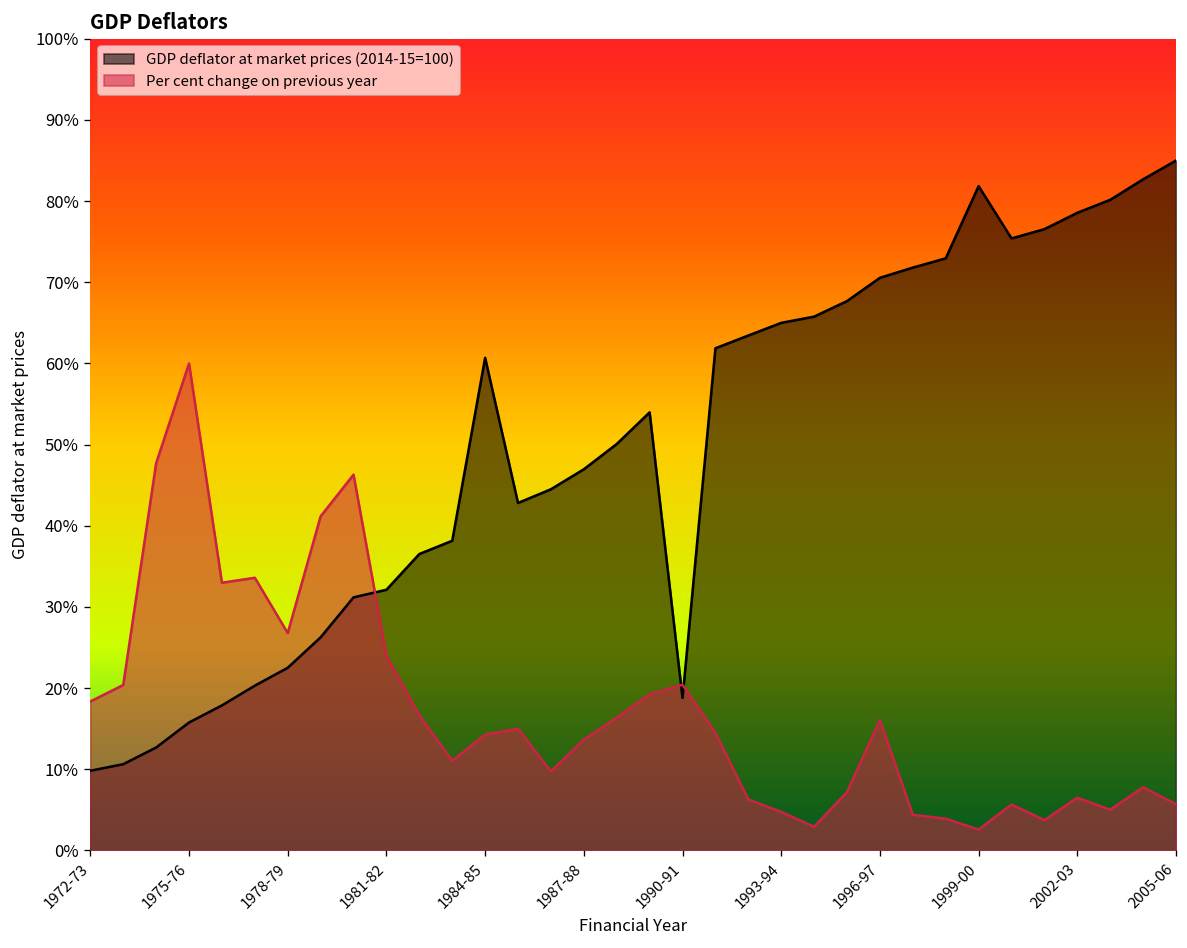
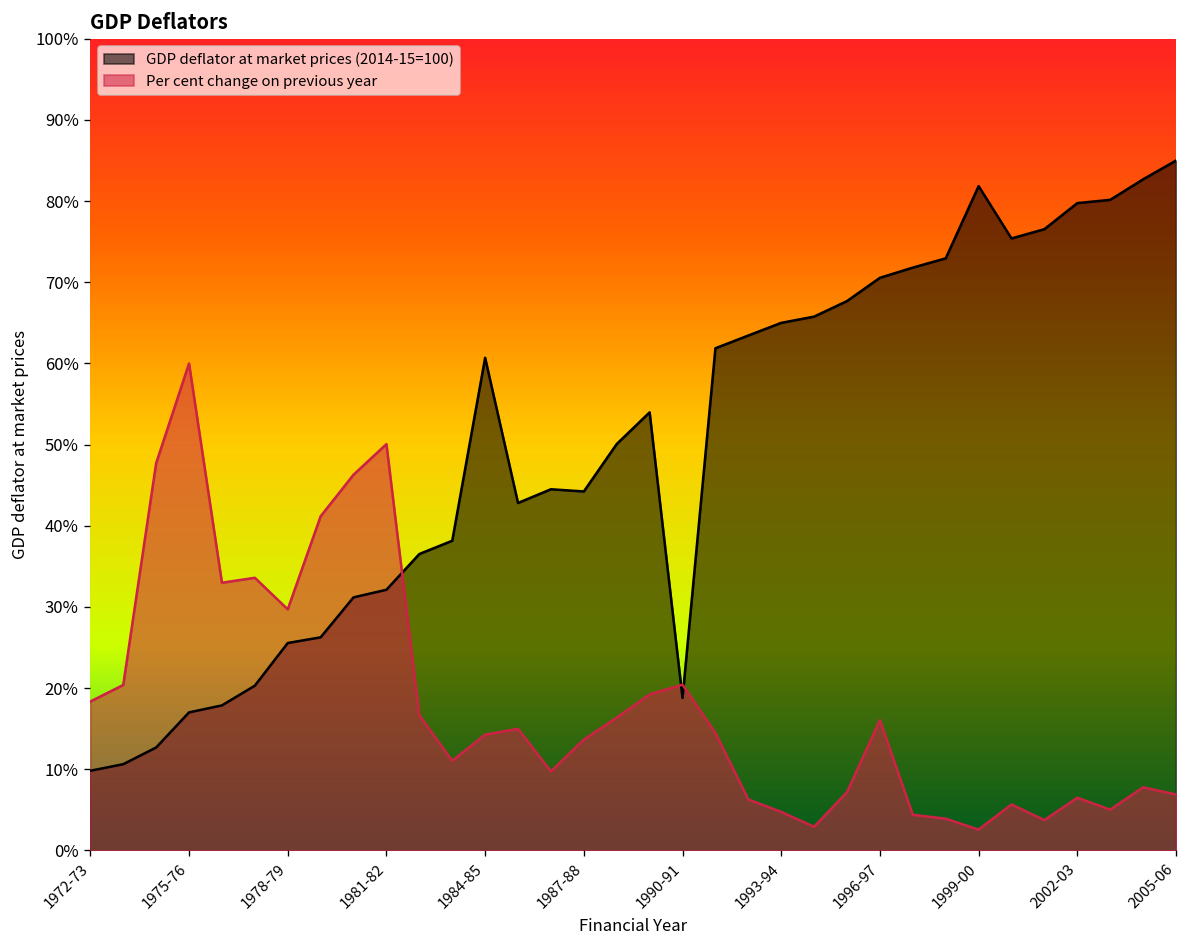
GDP deflator at market prices (2014-15=100), 1975-76: 16% -> 17%
GDP deflator at market prices (2014-15=100), 1978-79: 23% -> 26%
Per cent change on previous year, 1978-79: 27% -> 30%
Per cent change on previous year, 1981-82: 24% -> 50%
GDP deflator at market prices (2014-15=100), 1987-88: 47% -> 44%
GDP deflator at market prices (2014-15=100), 2002-03: 79% -> 80%
Per cent change on previous year, 2005-06: 6% -> 7%
